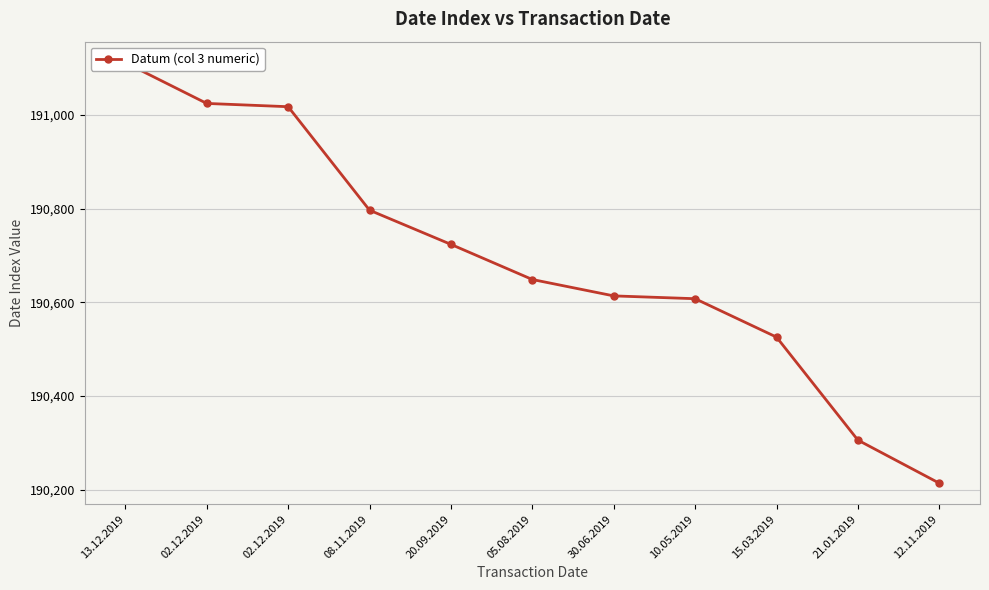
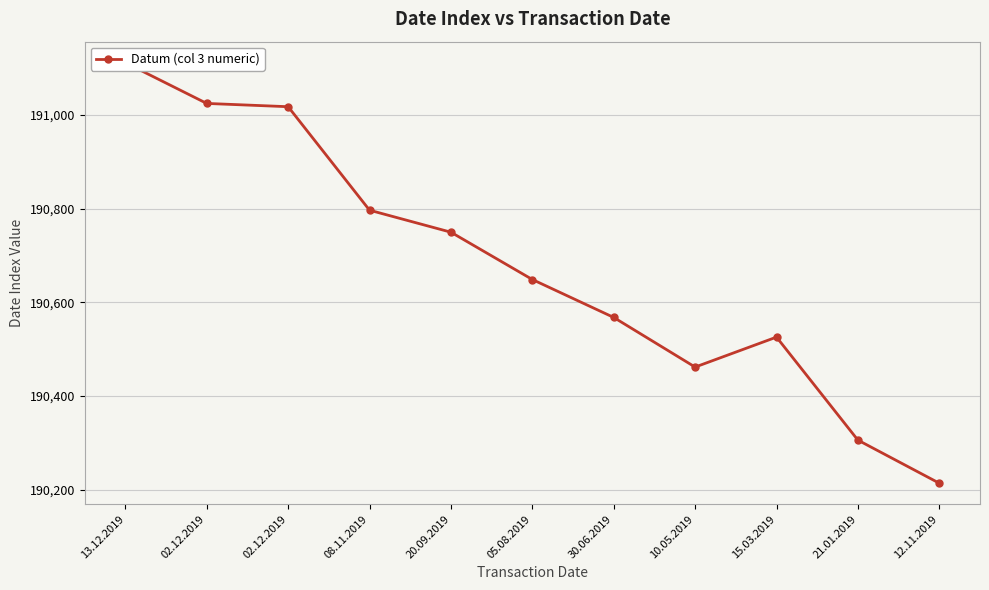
20.09.2019: 190,720 -> 190,750
30.06.2019: 190,610 -> 190,570
10.05.2019: 190,610 -> 190,460
